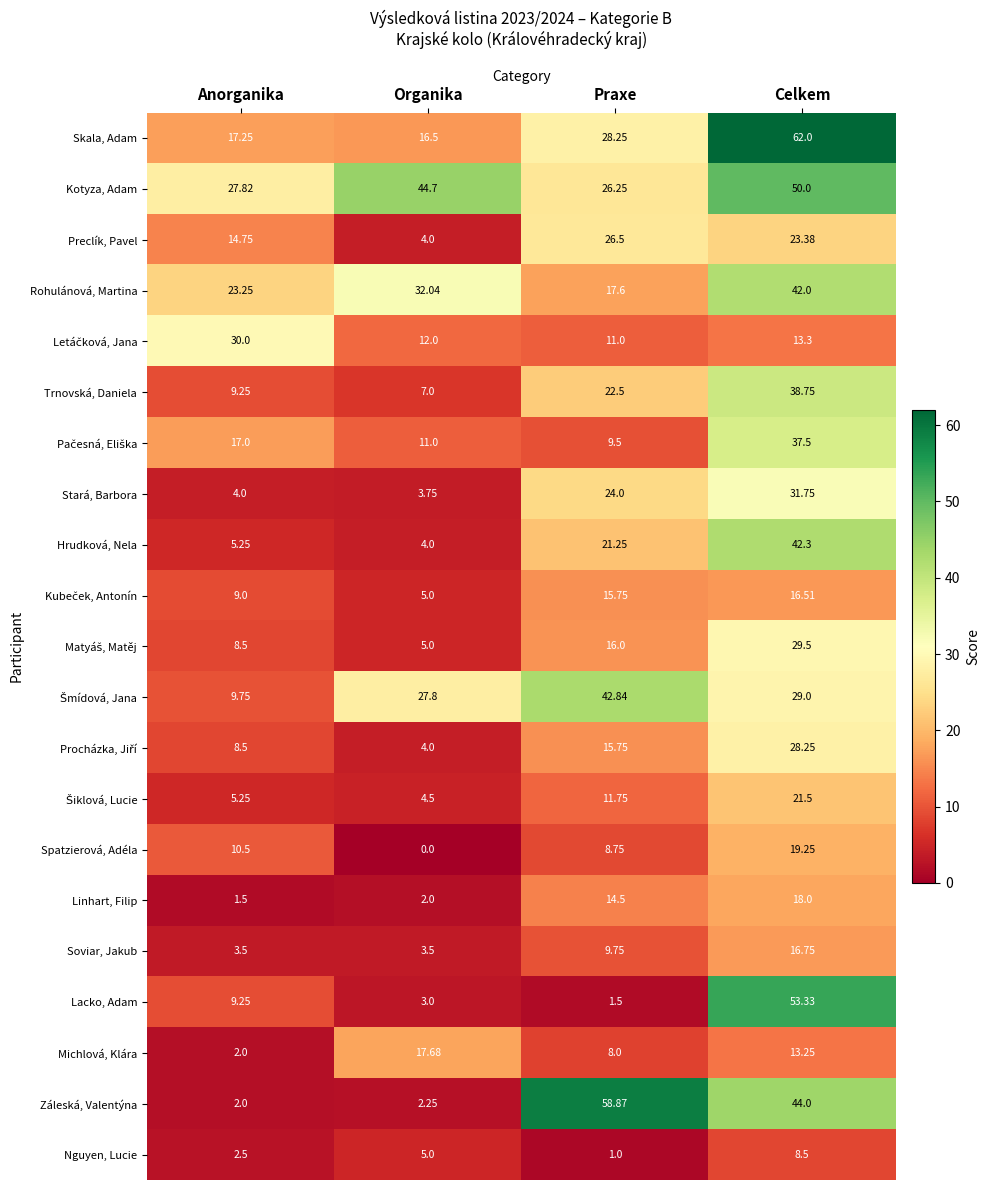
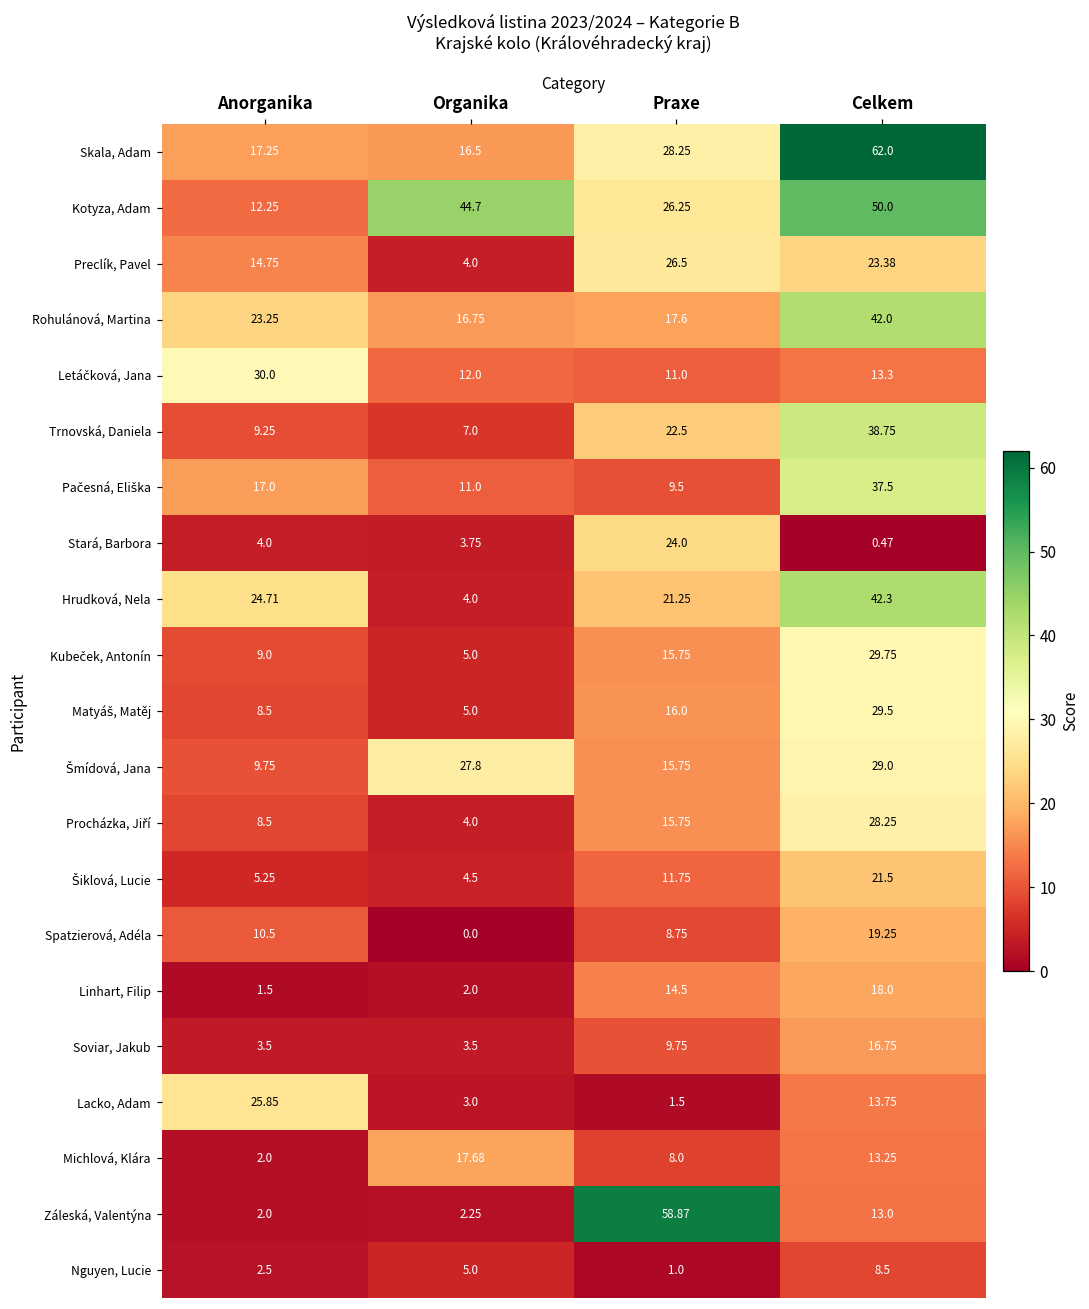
Kotyza, Adam, Anorganika: 27.82 -> 12.25
Rohulánová, Martina, Organika: 32.04 -> 16.75
Stará, Barbora, Celkem: 31.75 -> 0.47
Hrudková, Nela, Anorganika: 5.25 -> 24.71
Kubeček, Antonín, Celkem: 16.51 -> 29.75
Šmídová, Jana, Praxe: 42.84 -> 15.75
Lacko, Adam, Anorganika: 9.25 -> 25.85
Lacko, Adam, Celkem: 53.33 -> 13.75
Záleská, Valentýna, Celkem: 44.0 -> 13.0
